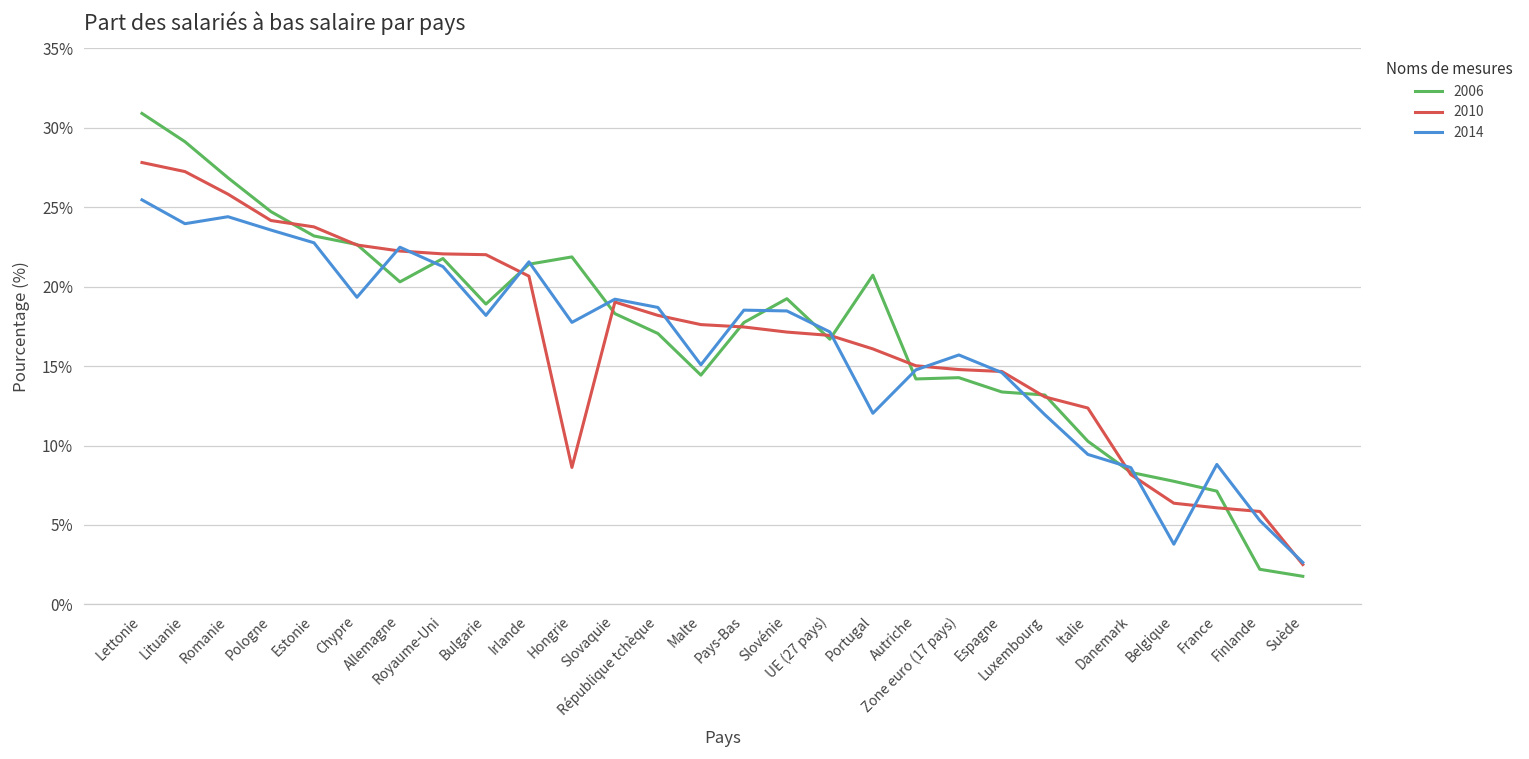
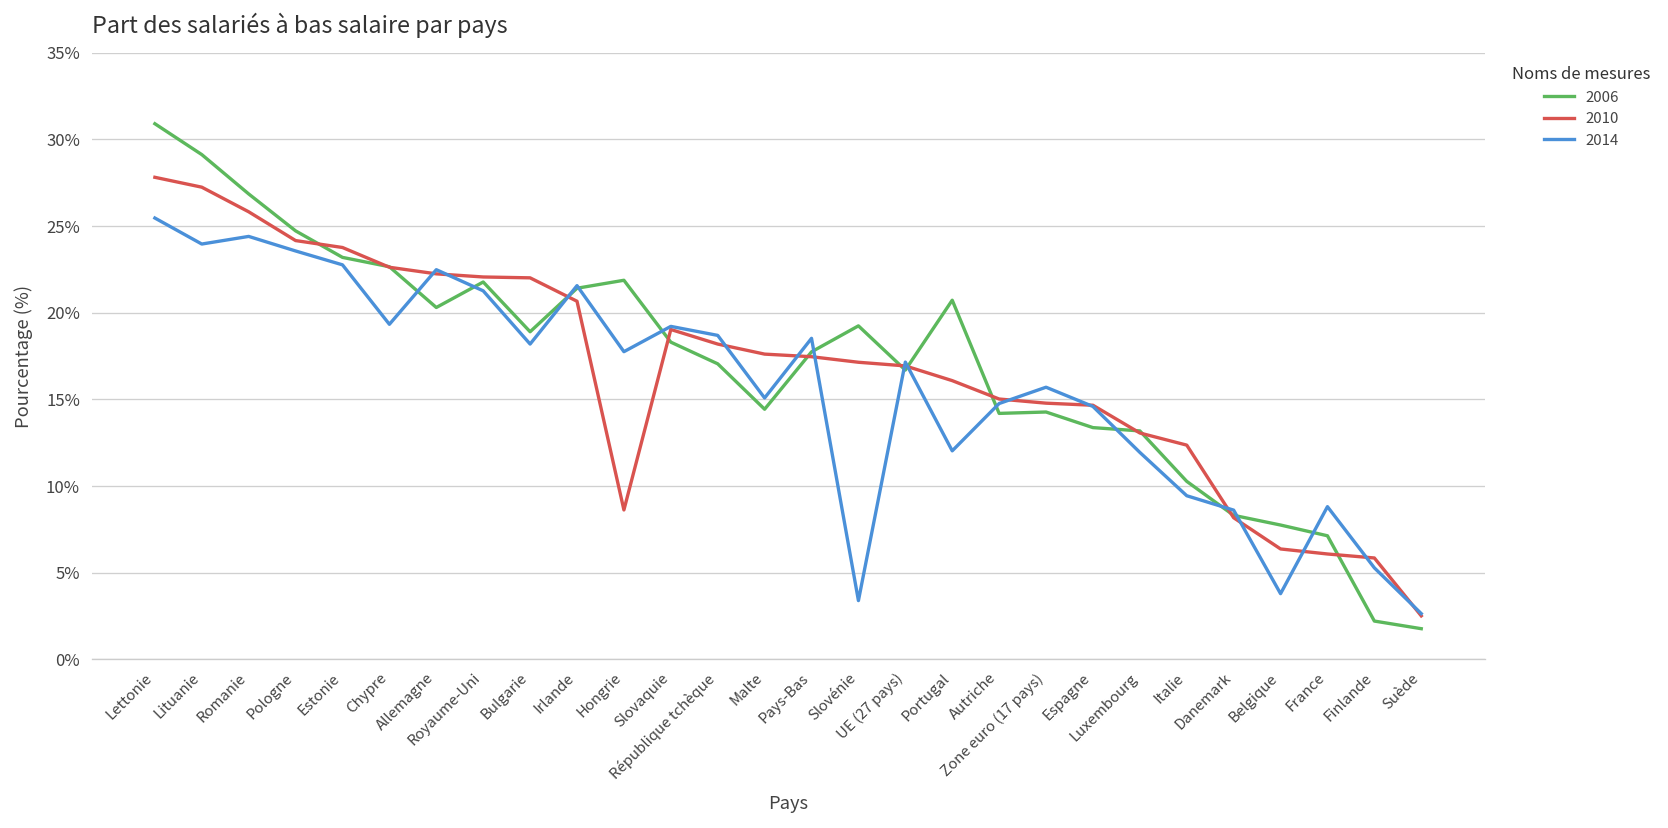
2014, Slovénie: 18.5% -> 3.4%
